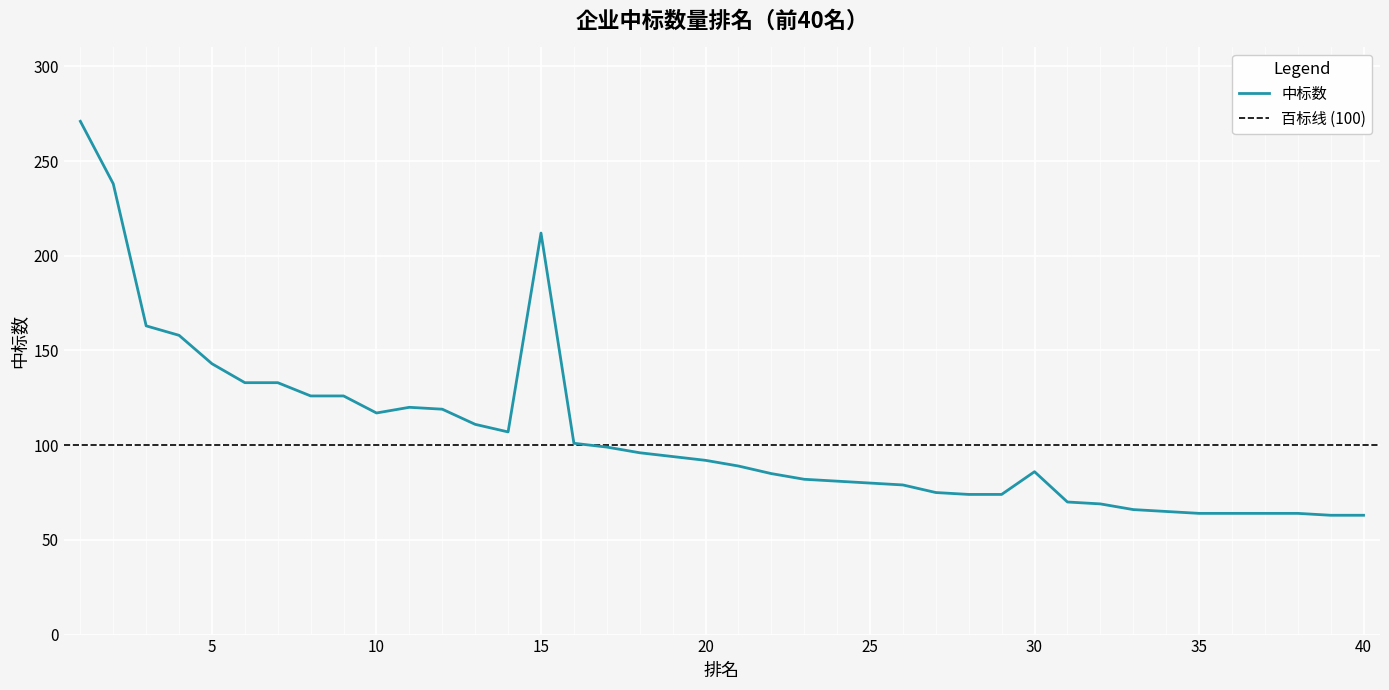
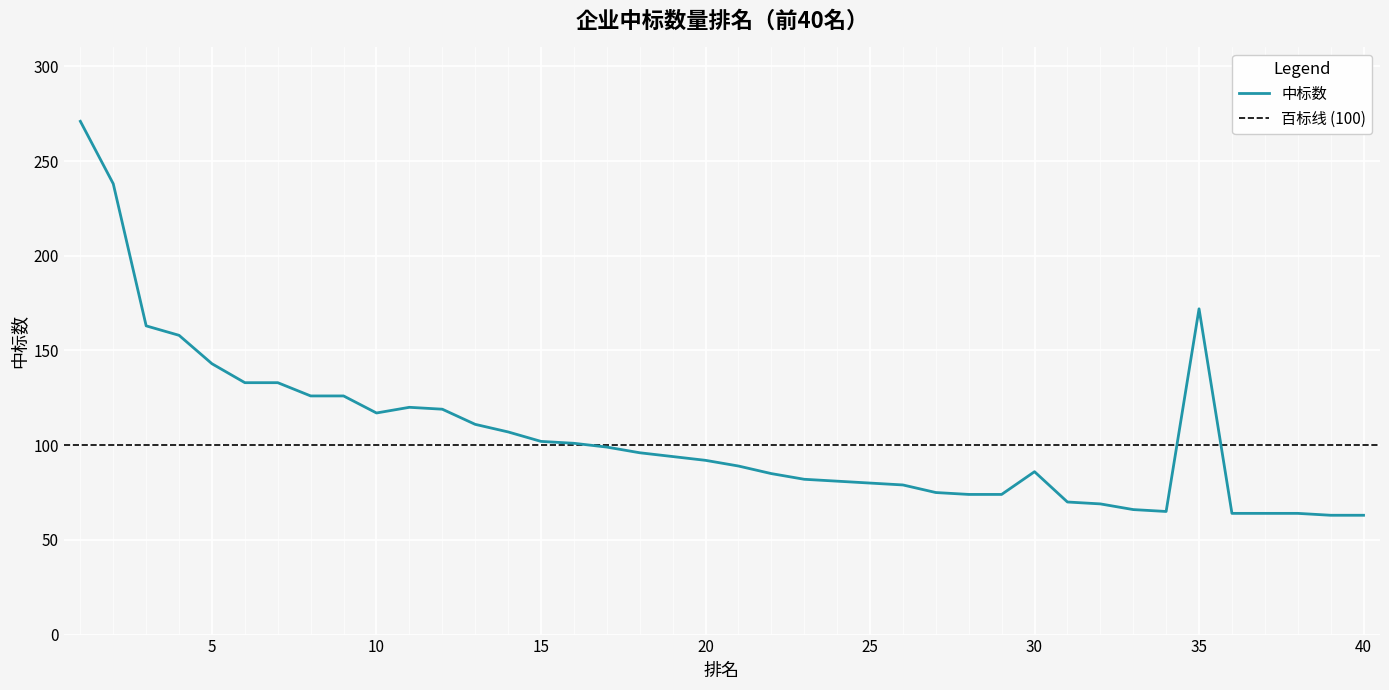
15: 212 -> 102
35: 64 -> 172
